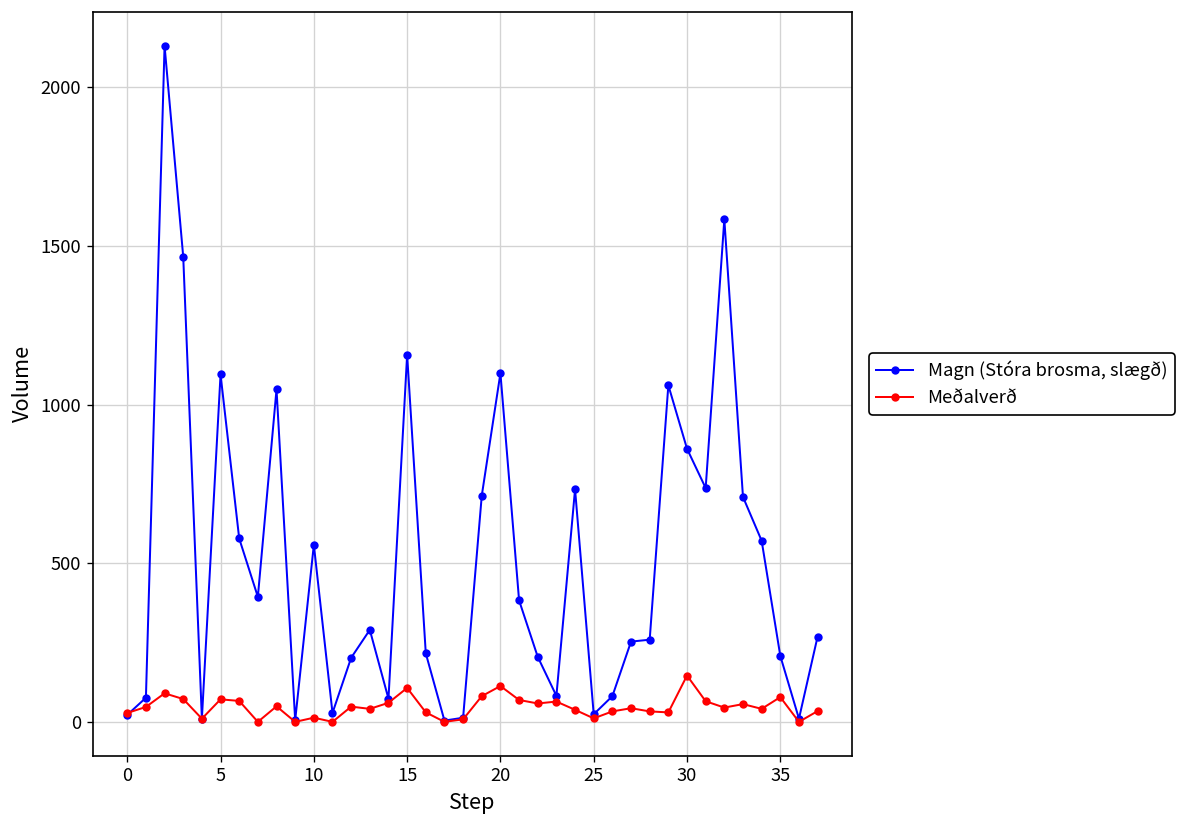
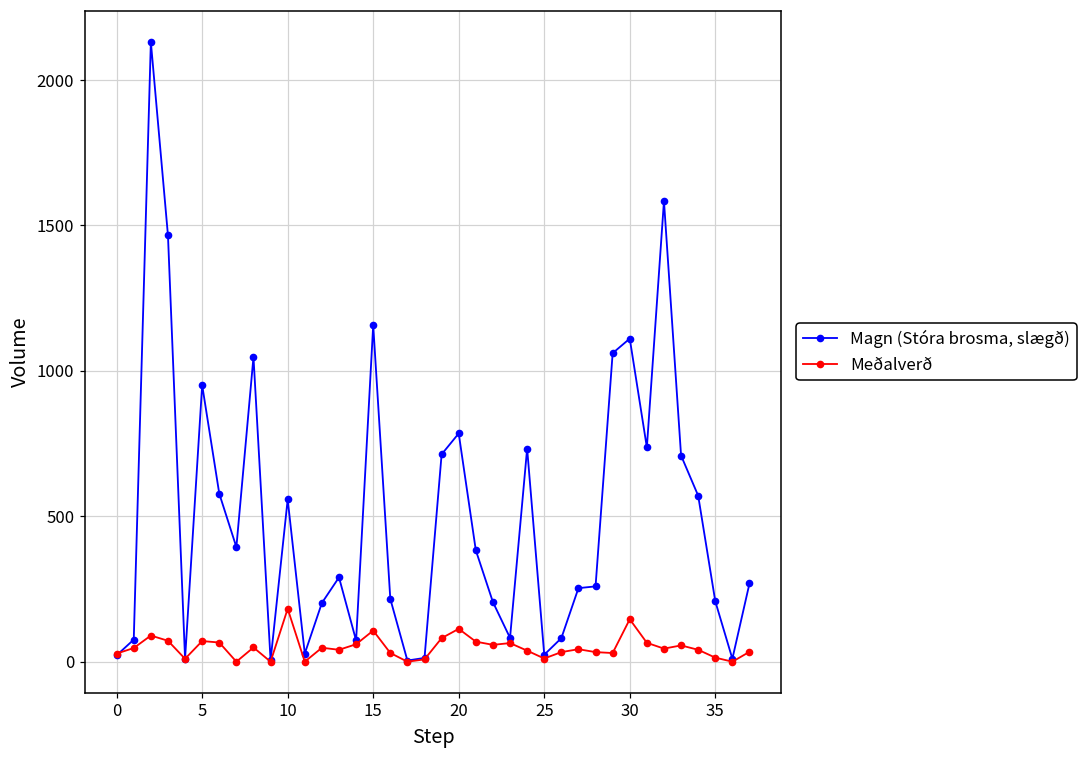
Magn (Stóra brosma, slægð), 5: 1100 -> 950
Meðalverð, 10: 10 -> 180
Magn (Stóra brosma, slægð), 20: 1100 -> 790
Magn (Stóra brosma, slægð), 30: 860 -> 1110
Meðalverð, 35: 80 -> 10
